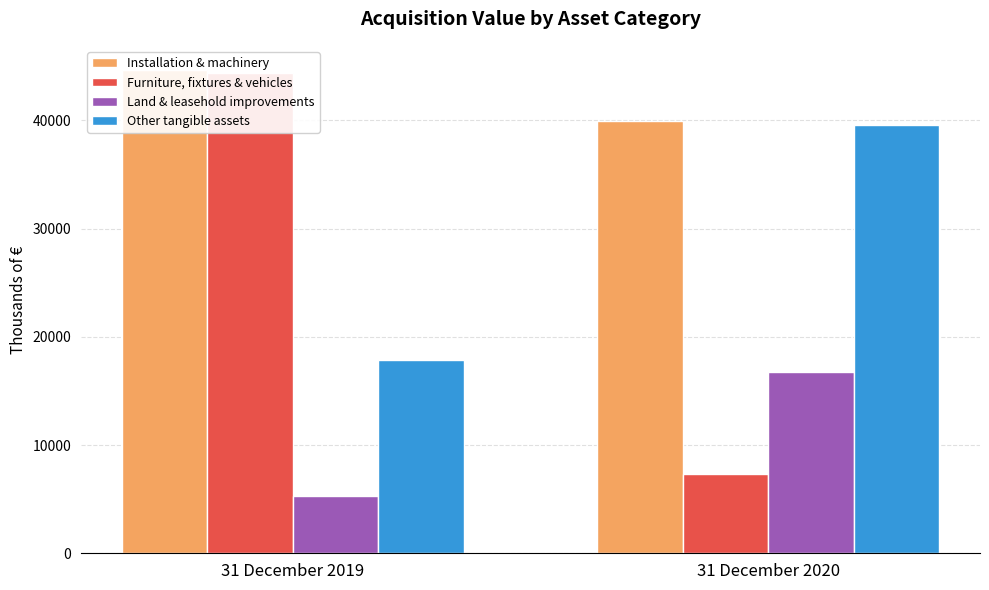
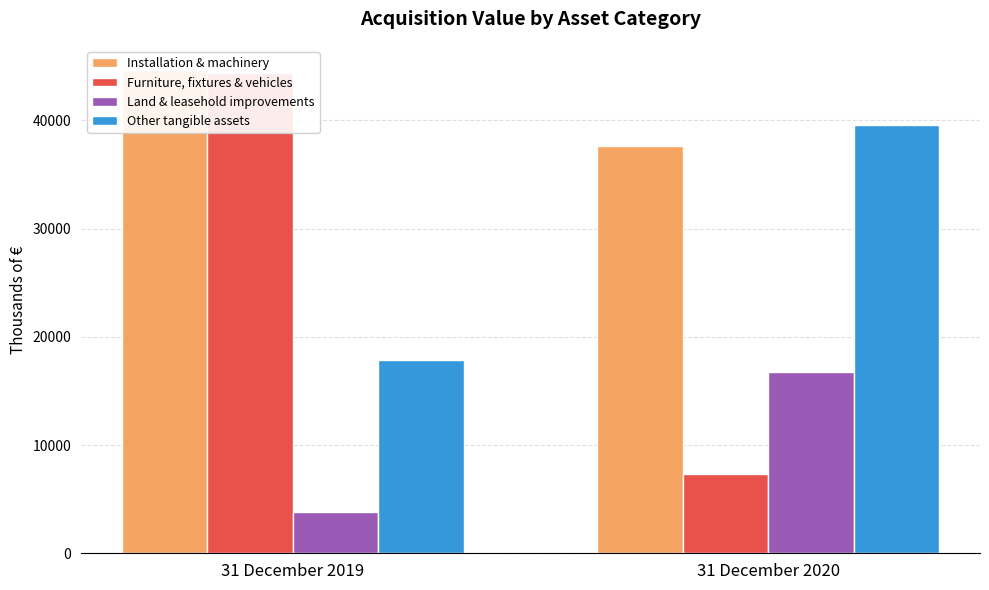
Land & leasehold improvements, 31 December 2019: 5300 -> 3800
Installation & machinery, 31 December 2020: 40000 -> 37600
